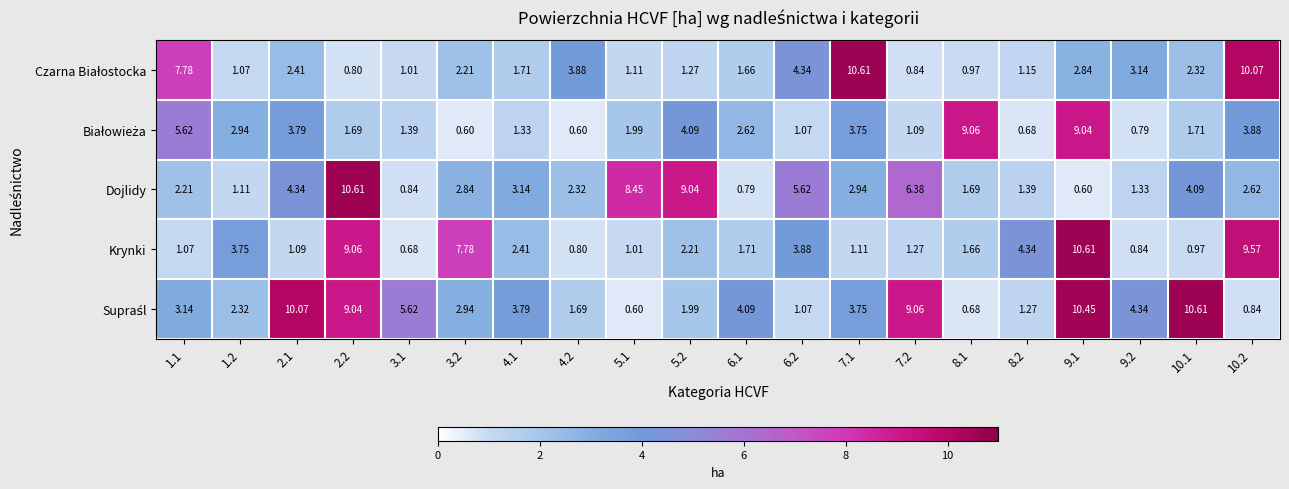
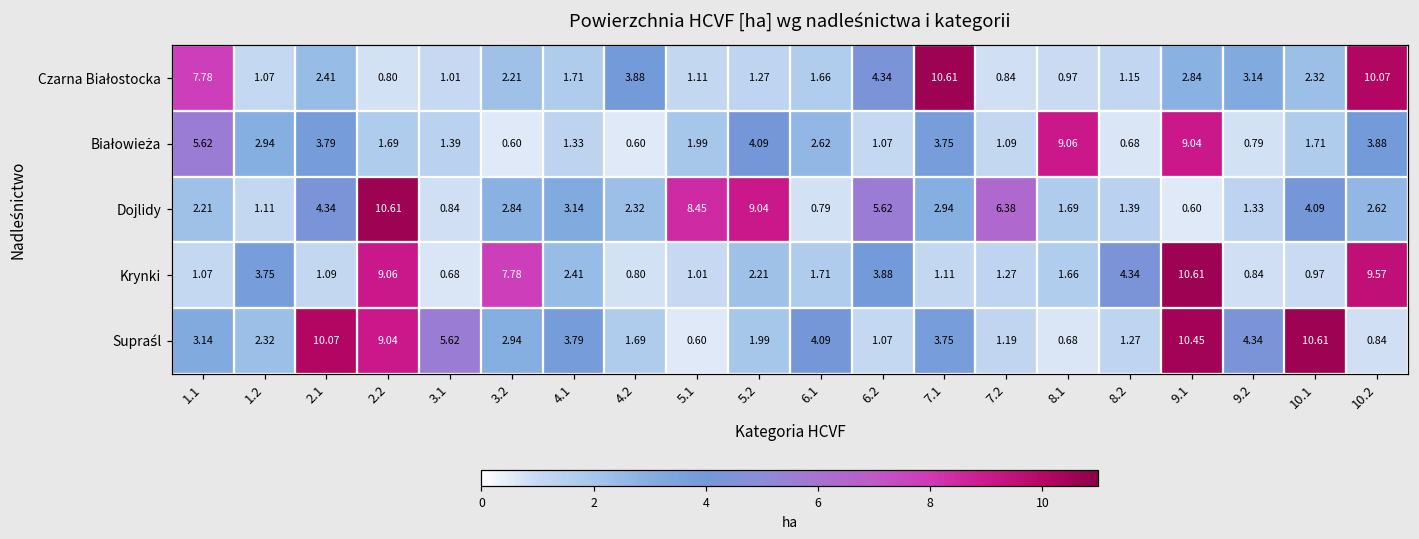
Supraśl, 7.2: 9.06 -> 1.19
